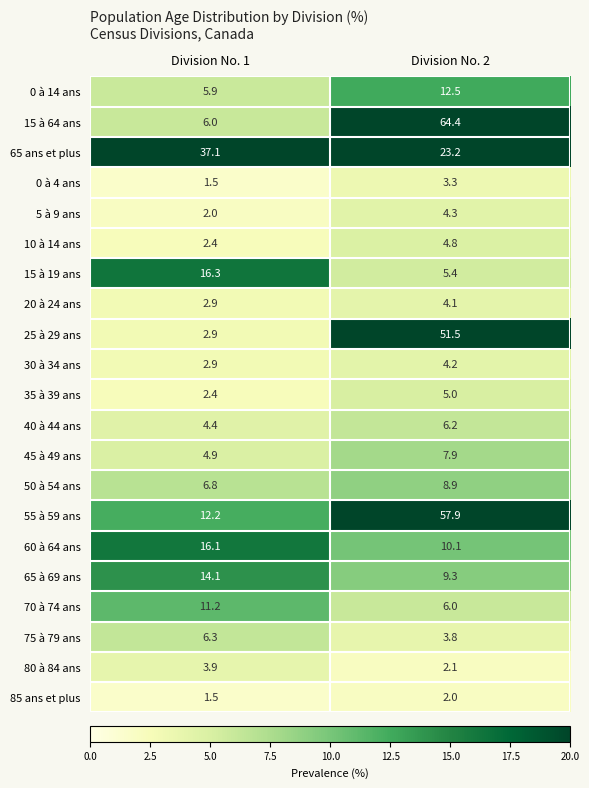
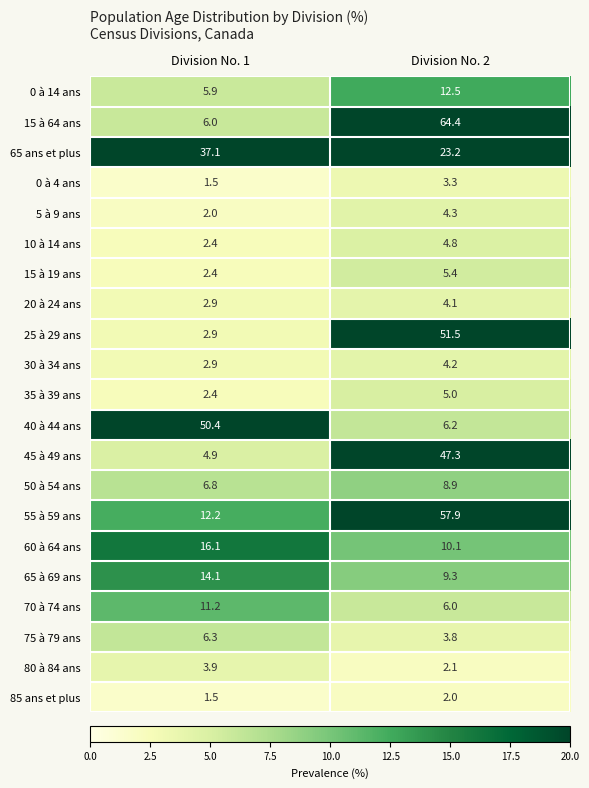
15 à 19 ans, Division No. 1: 16.3 -> 2.4
40 à 44 ans, Division No. 1: 4.4 -> 50.4
45 à 49 ans, Division No. 2: 7.9 -> 47.3
